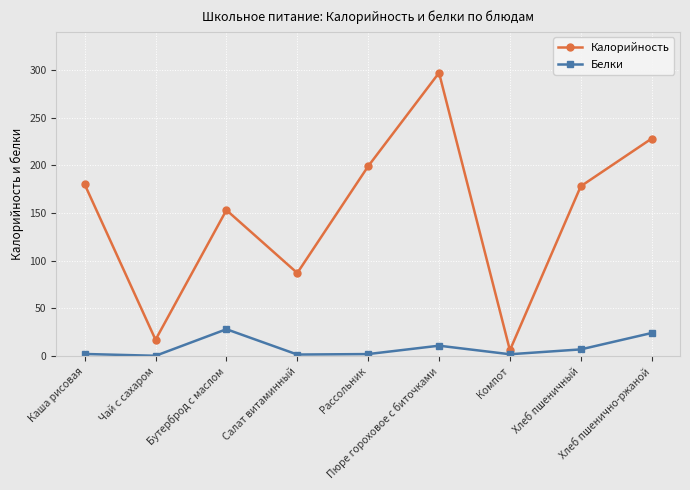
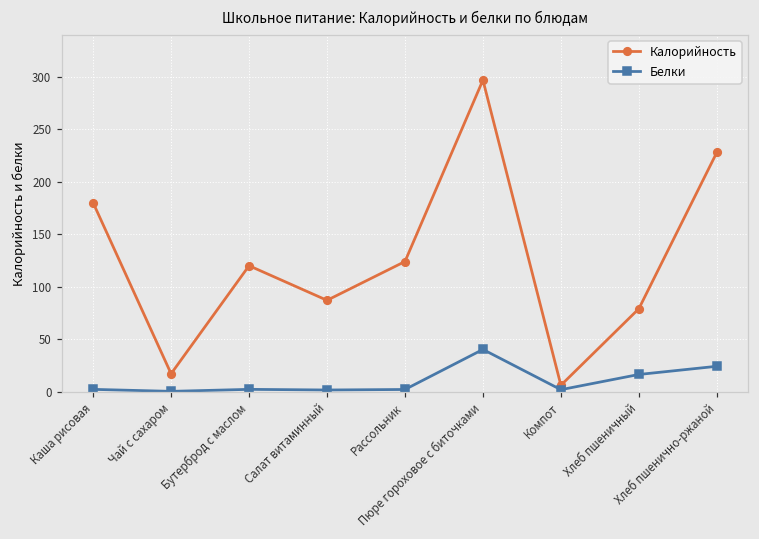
Калорийность, Бутерброд с маслом: 150 -> 120
Белки, Бутерброд с маслом: 30 -> 0
Калорийность, Рассольник: 200 -> 120
Белки, Пюре гороховое с биточками: 10 -> 40
Калорийность, Хлеб пшеничный: 180 -> 80
Белки, Хлеб пшеничный: 10 -> 20
